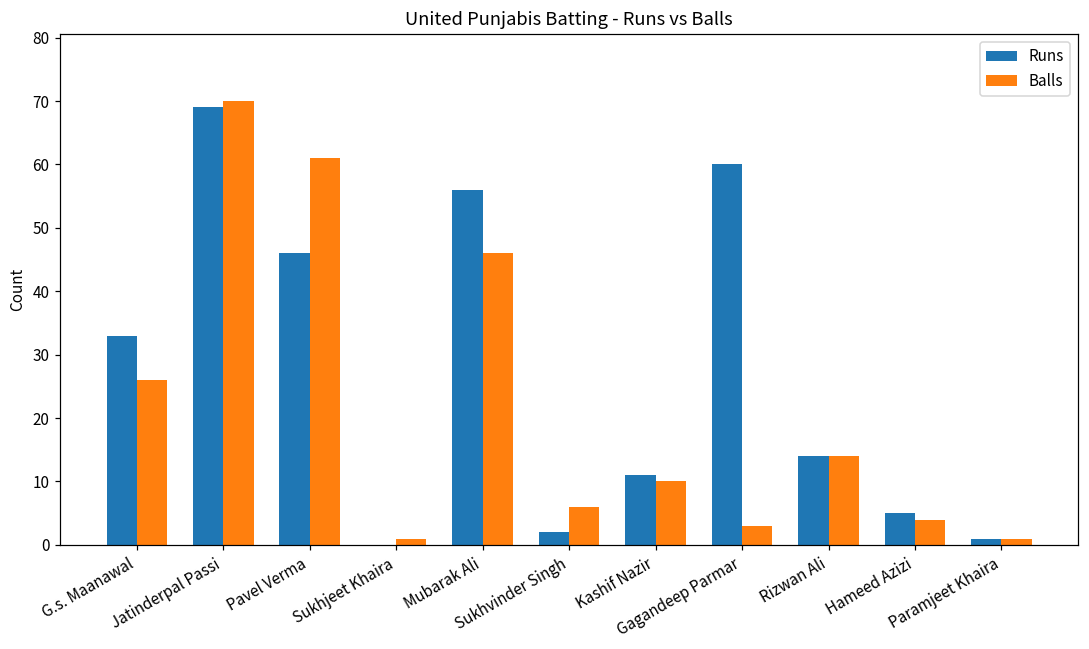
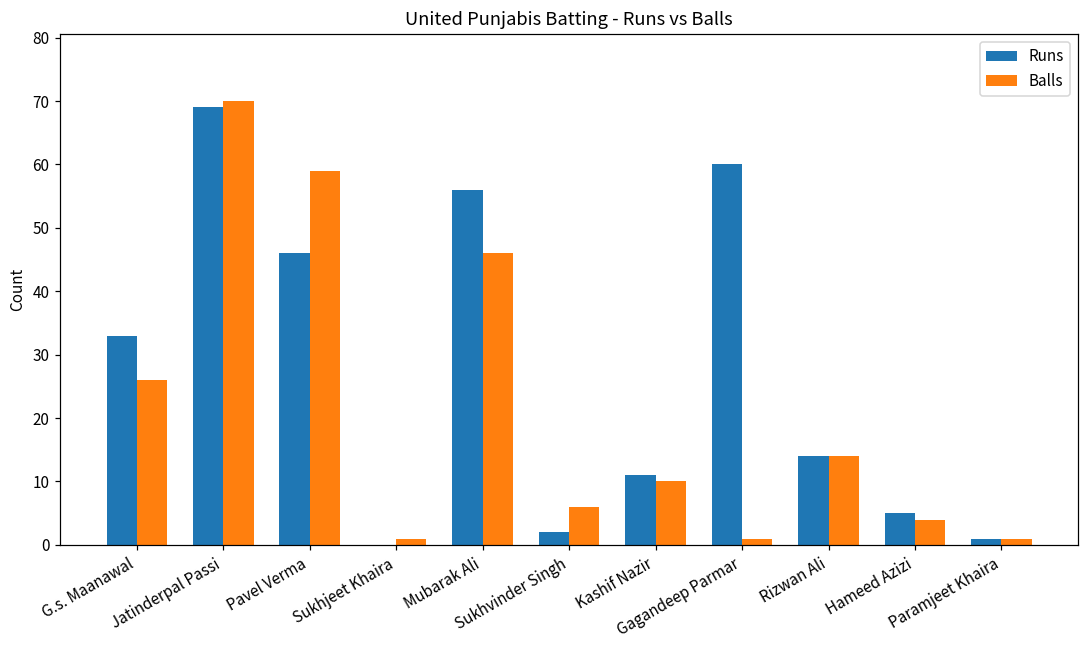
Balls, Pavel Verma: 61 -> 59
Balls, Gagandeep Parmar: 3 -> 1
